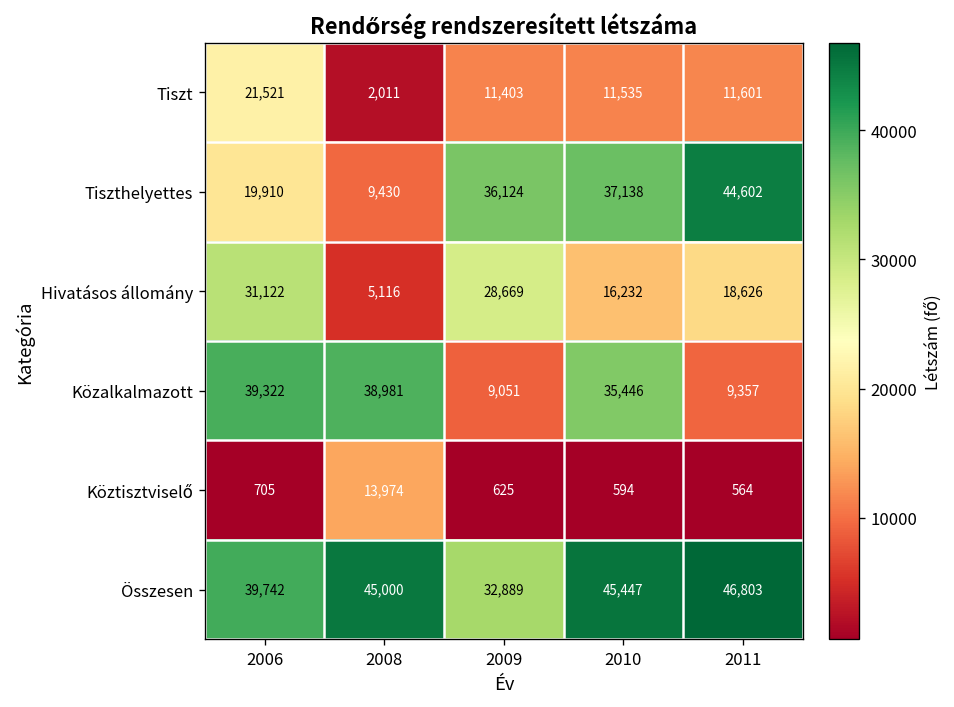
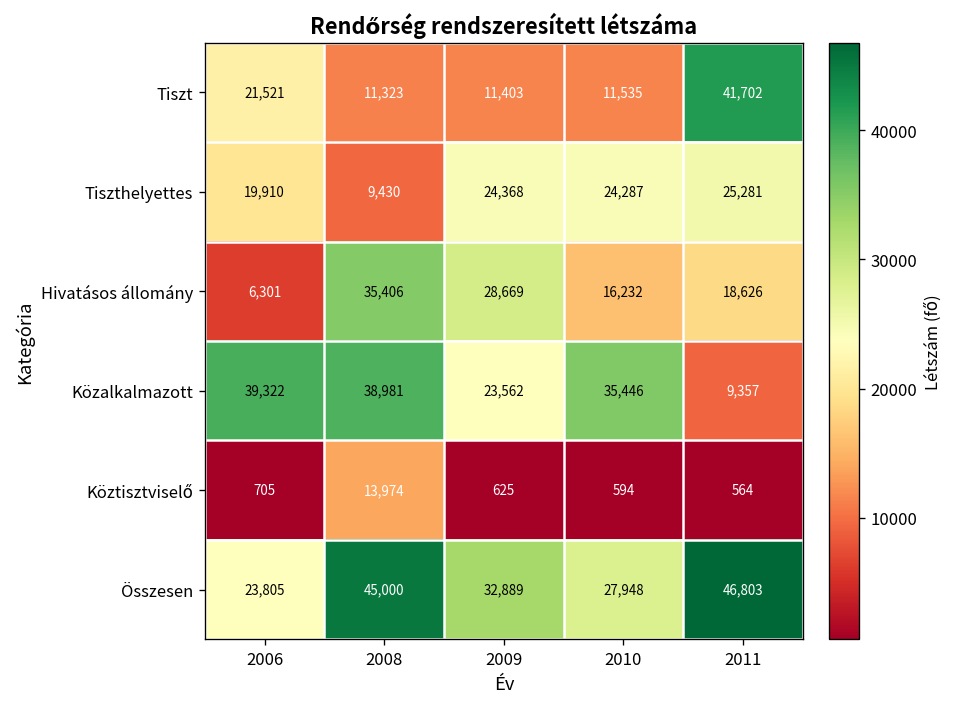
Tiszt, 2008: 2,011 -> 11,323
Tiszt, 2011: 11,601 -> 41,702
Tiszthelyettes, 2009: 36,124 -> 24,368
Tiszthelyettes, 2010: 37,138 -> 24,287
Tiszthelyettes, 2011: 44,602 -> 25,281
Hivatásos állomány, 2006: 31,122 -> 6,301
Hivatásos állomány, 2008: 5,116 -> 35,406
Közalkalmazott, 2009: 9,051 -> 23,562
Összesen, 2006: 39,742 -> 23,805
Összesen, 2010: 45,447 -> 27,948
